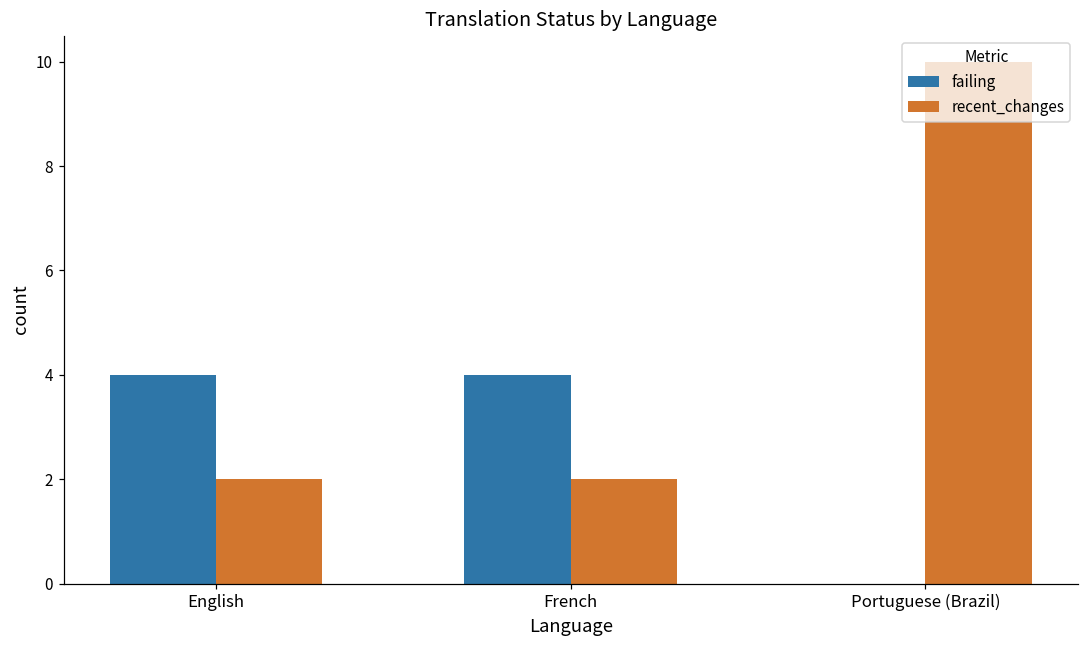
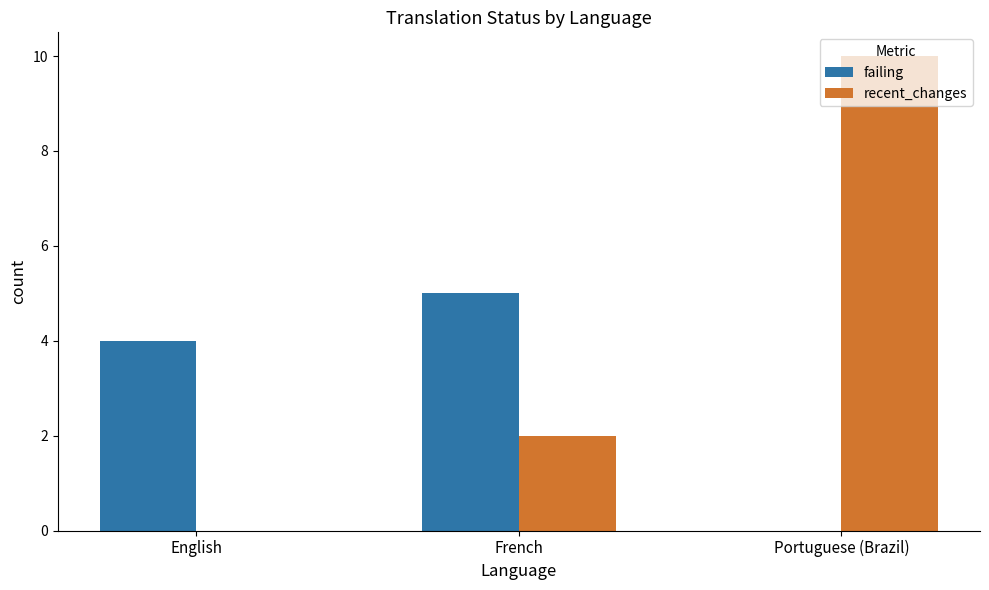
recent_changes, English: 2 -> 0
failing, French: 4 -> 5
